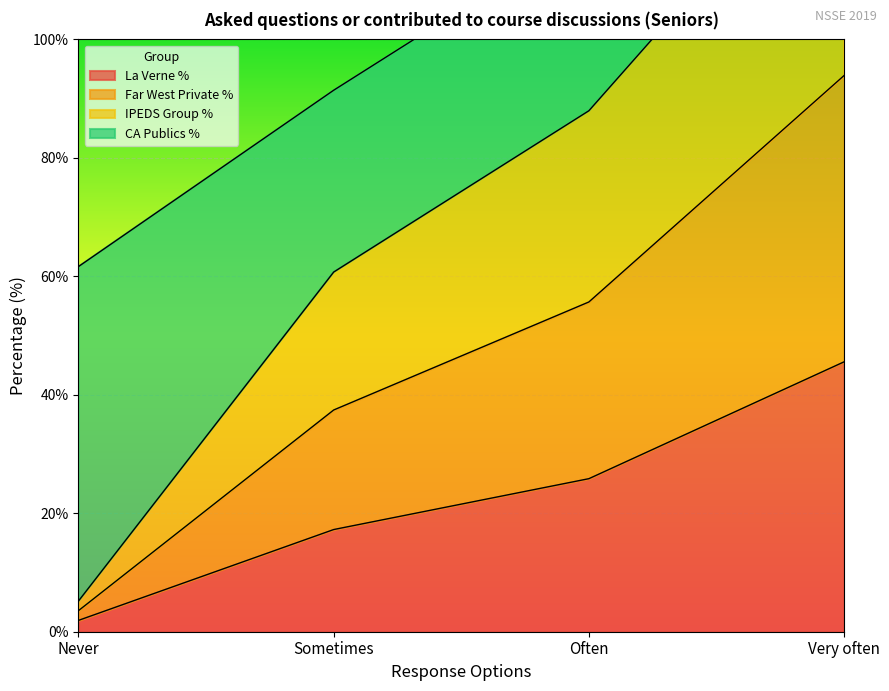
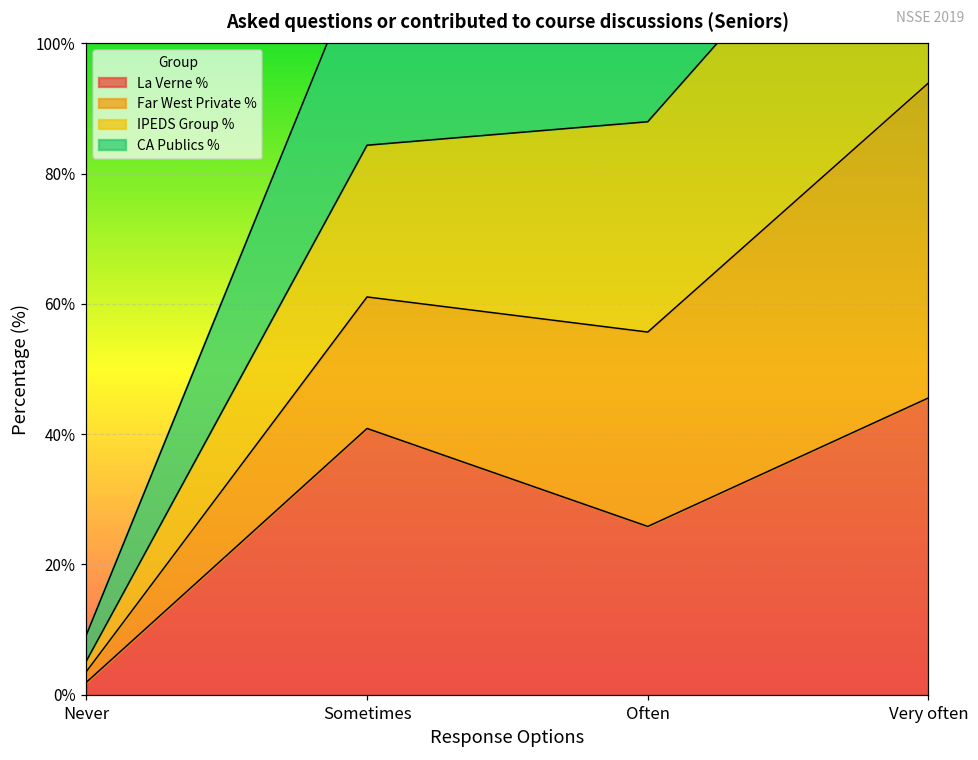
CA Publics %, Never: 56% -> 4%
La Verne %, Sometimes: 17% -> 41%
